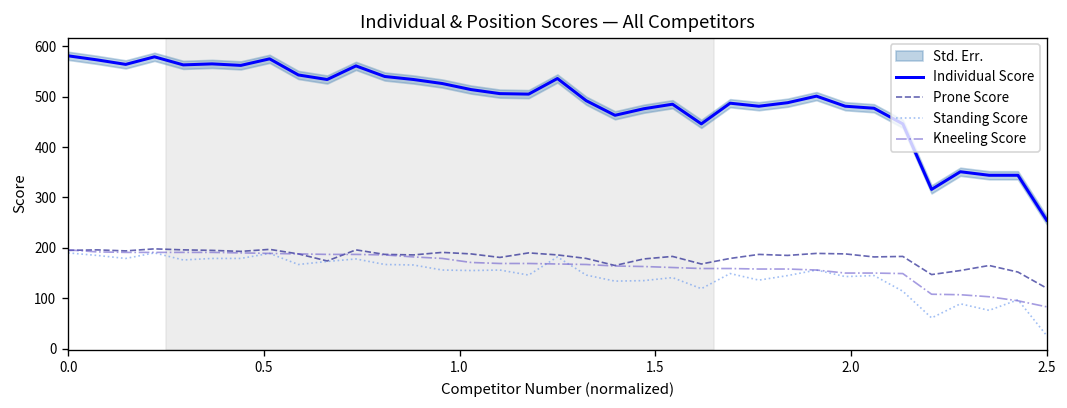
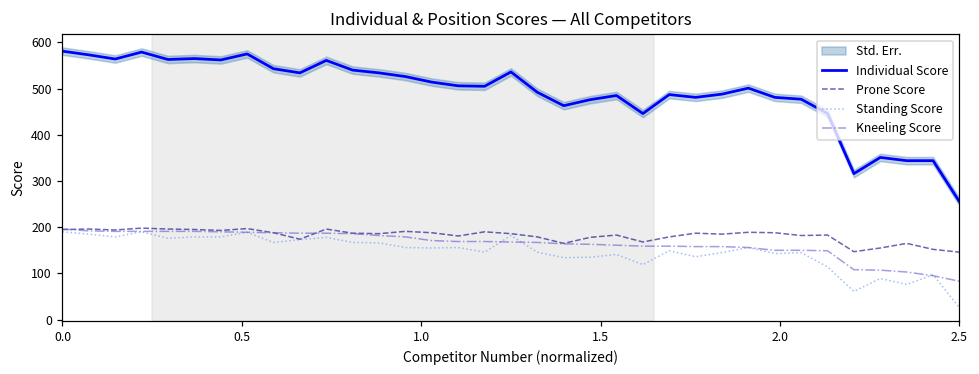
Prone Score, 2.5: 120 -> 150
